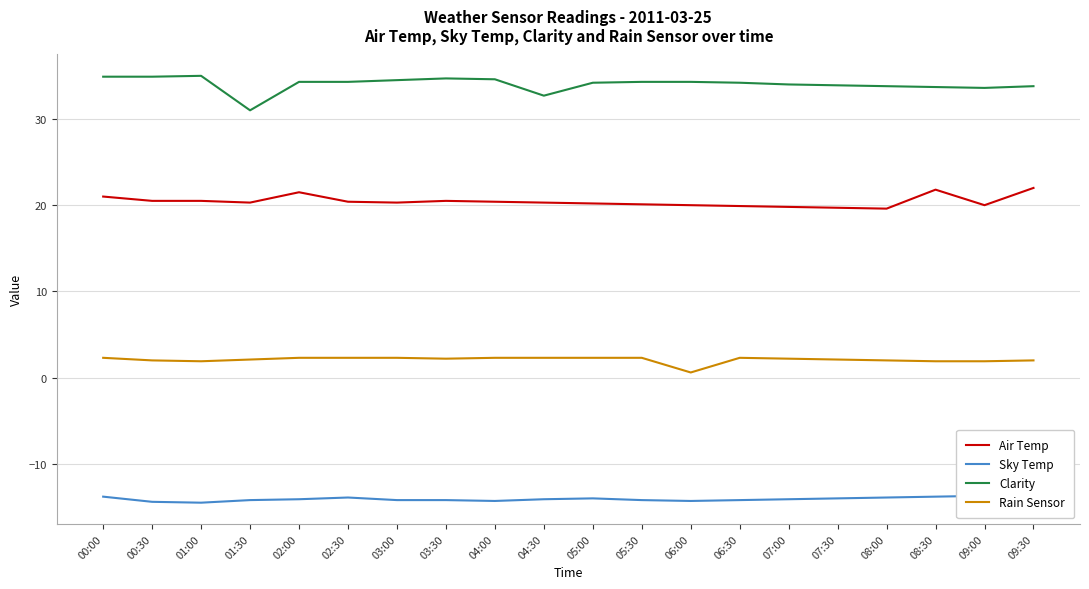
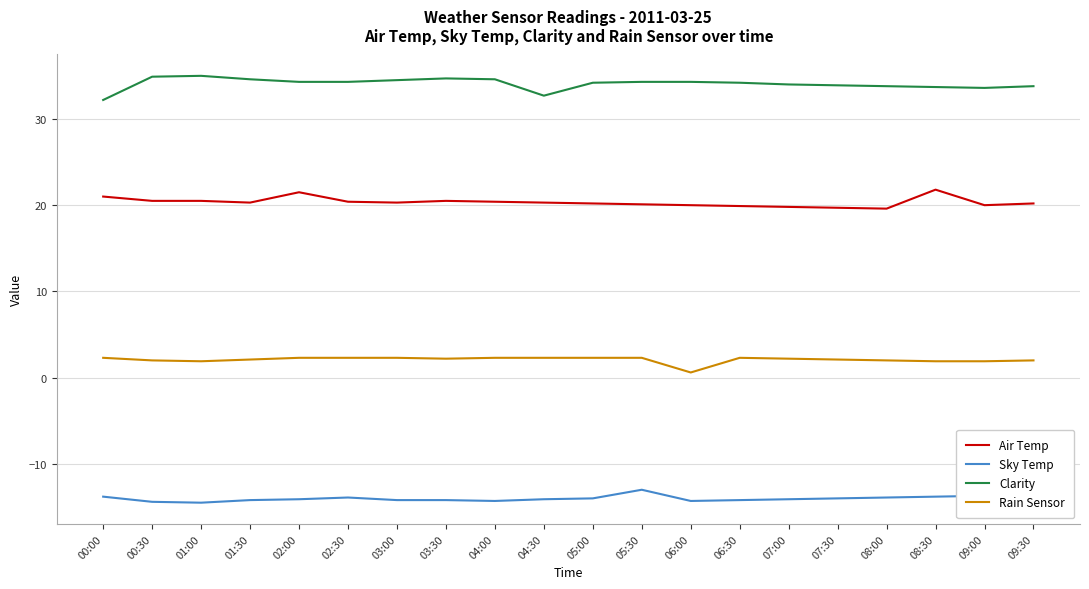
Clarity, 00:00: 35 -> 32
Clarity, 01:30: 31 -> 35
Sky Temp, 05:30: -14 -> -13
Air Temp, 09:30: 22 -> 20
